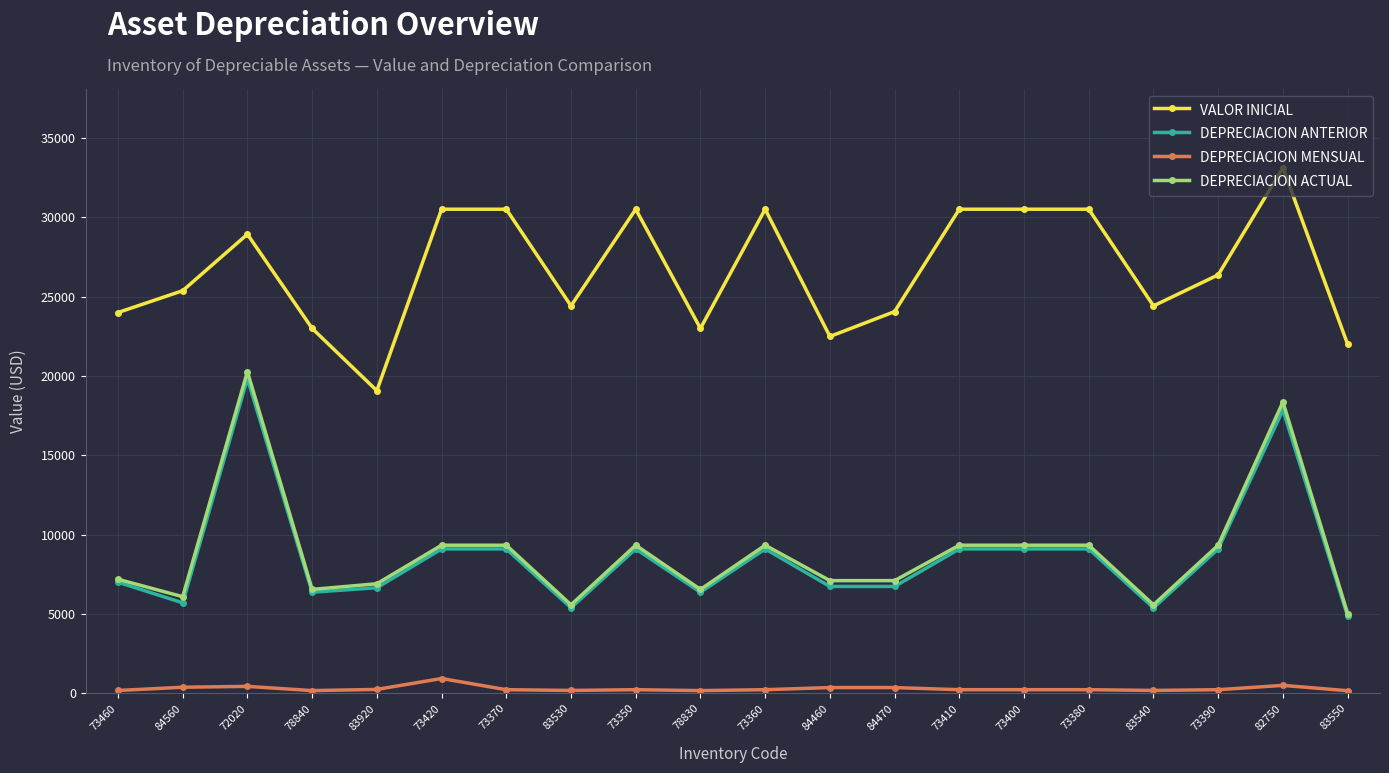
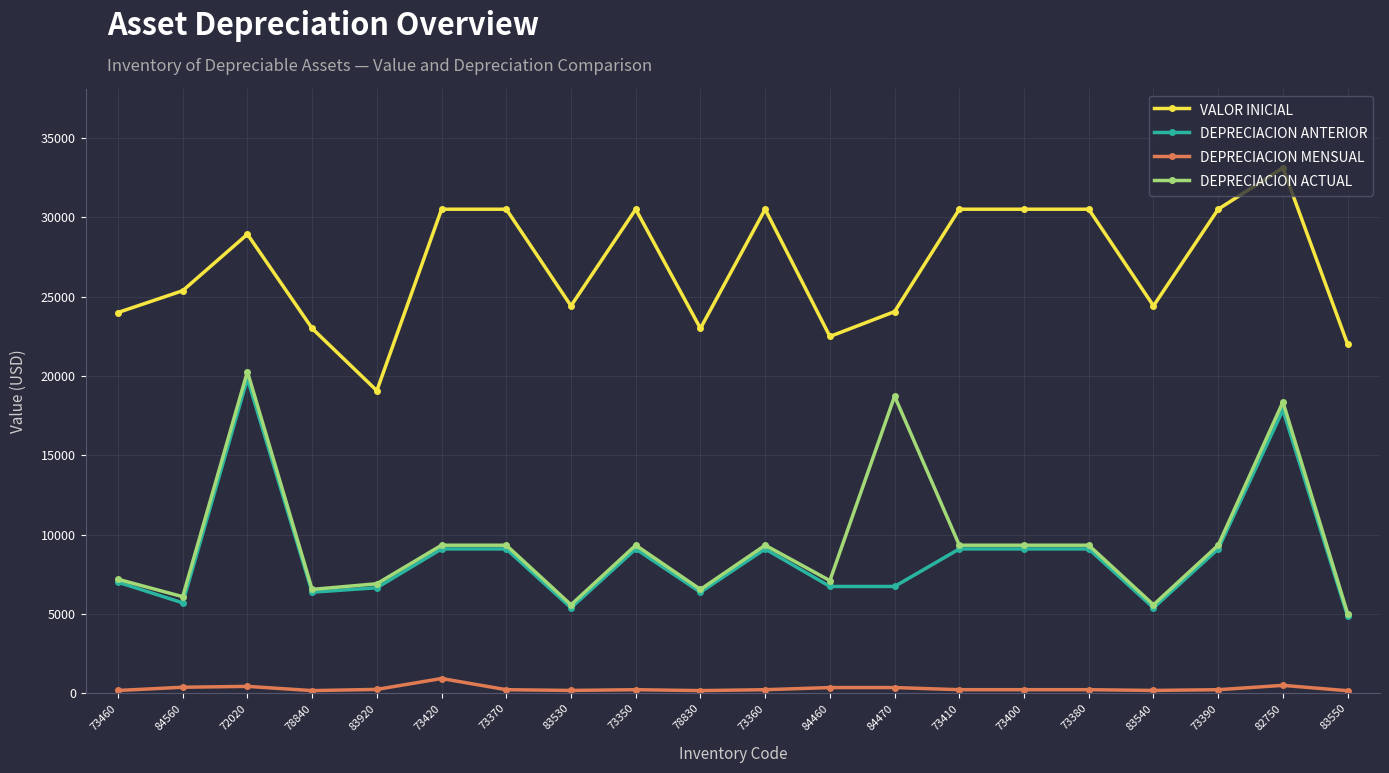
DEPRECIACION ACTUAL, 84470: 7100 -> 18700
VALOR INICIAL, 73390: 26400 -> 30500
